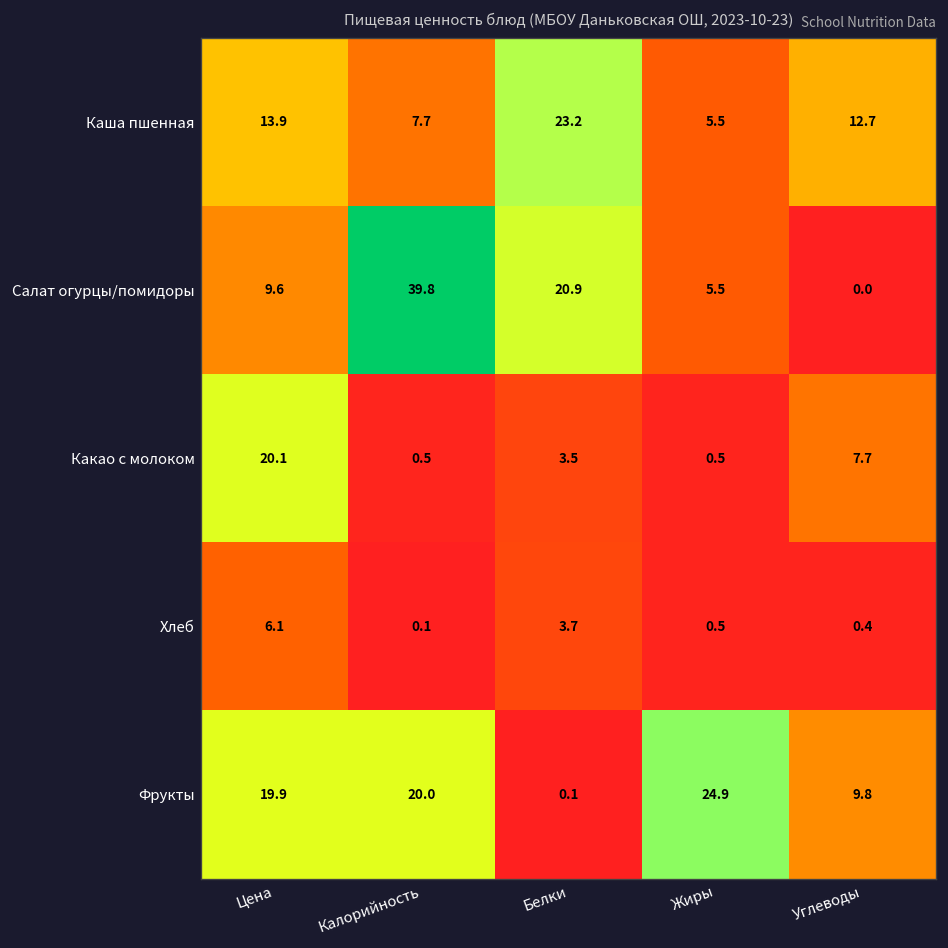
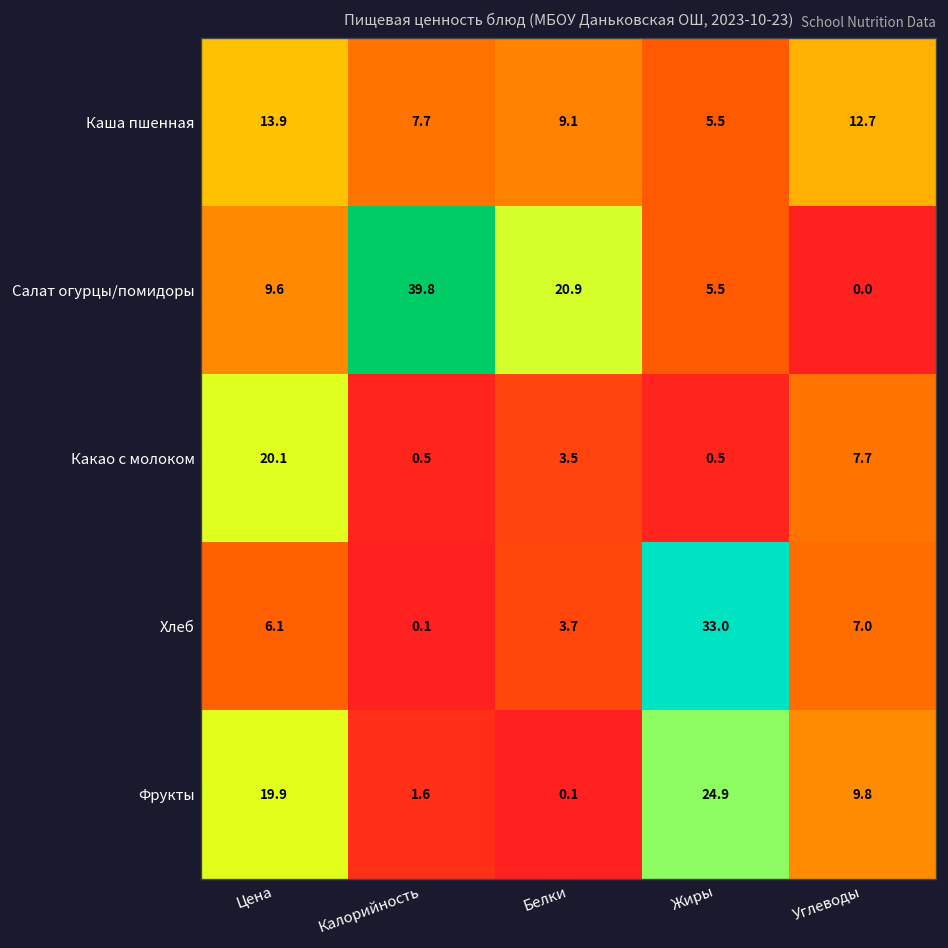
Каша пшенная, Белки: 23.2 -> 9.1
Хлеб, Жиры: 0.5 -> 33.0
Хлеб, Углеводы: 0.4 -> 7.0
Фрукты, Калорийность: 20.0 -> 1.6
